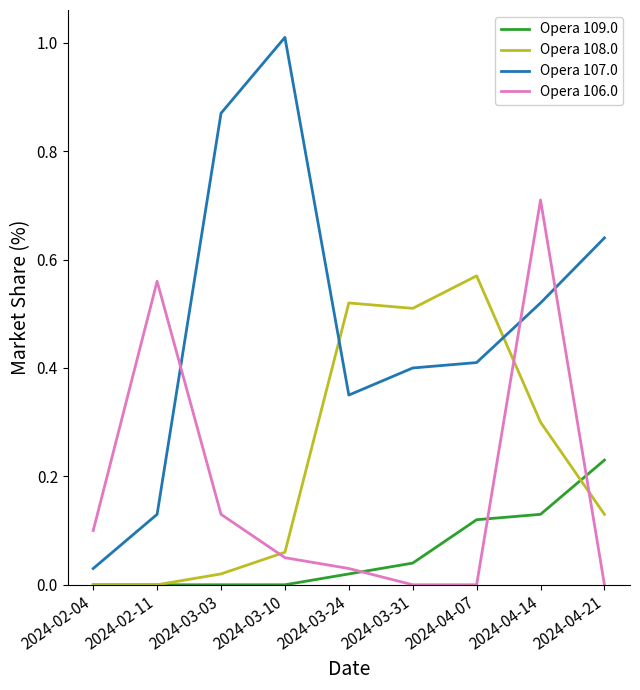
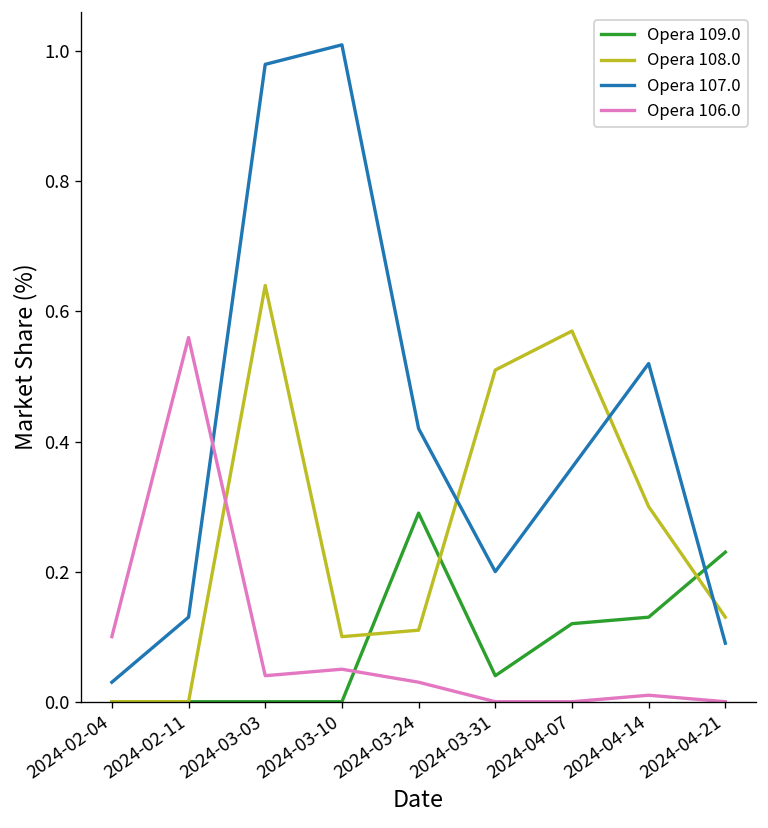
Opera 108.0, 2024-03-03: 0.02 -> 0.64
Opera 107.0, 2024-03-03: 0.87 -> 0.98
Opera 106.0, 2024-03-03: 0.13 -> 0.04
Opera 108.0, 2024-03-10: 0.06 -> 0.10
Opera 109.0, 2024-03-24: 0.02 -> 0.29
Opera 108.0, 2024-03-24: 0.52 -> 0.11
Opera 107.0, 2024-03-24: 0.35 -> 0.42
Opera 107.0, 2024-03-31: 0.4 -> 0.2
Opera 107.0, 2024-04-07: 0.41 -> 0.36
Opera 106.0, 2024-04-14: 0.71 -> 0.01
Opera 107.0, 2024-04-21: 0.64 -> 0.09
